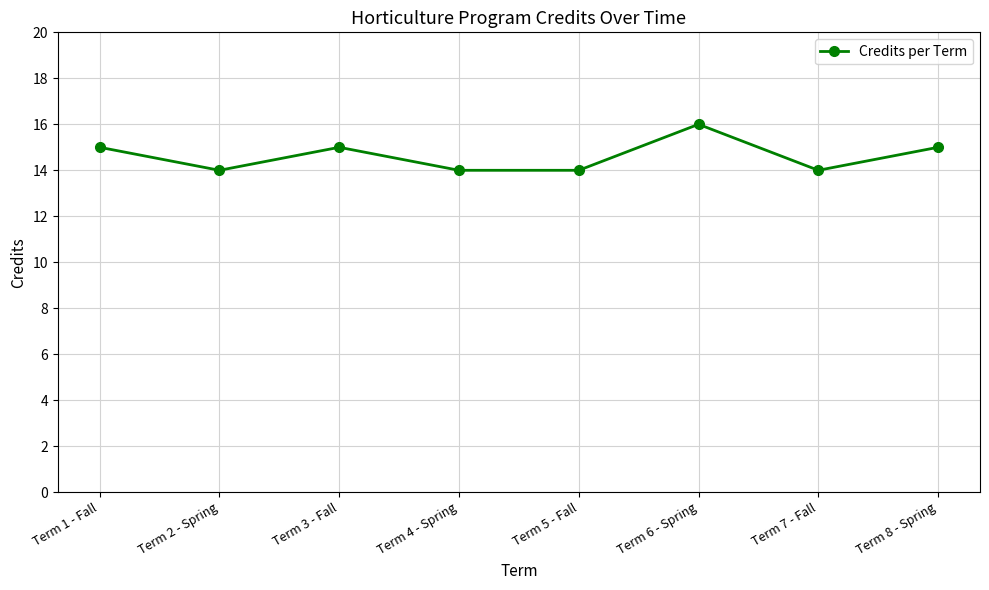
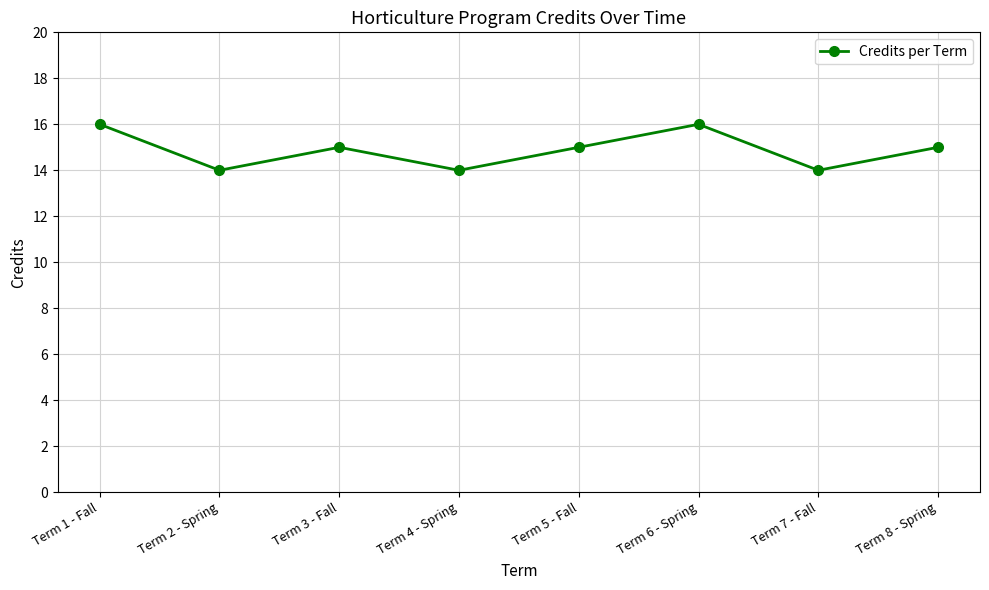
Term 1 - Fall: 15 -> 16
Term 5 - Fall: 14 -> 15
